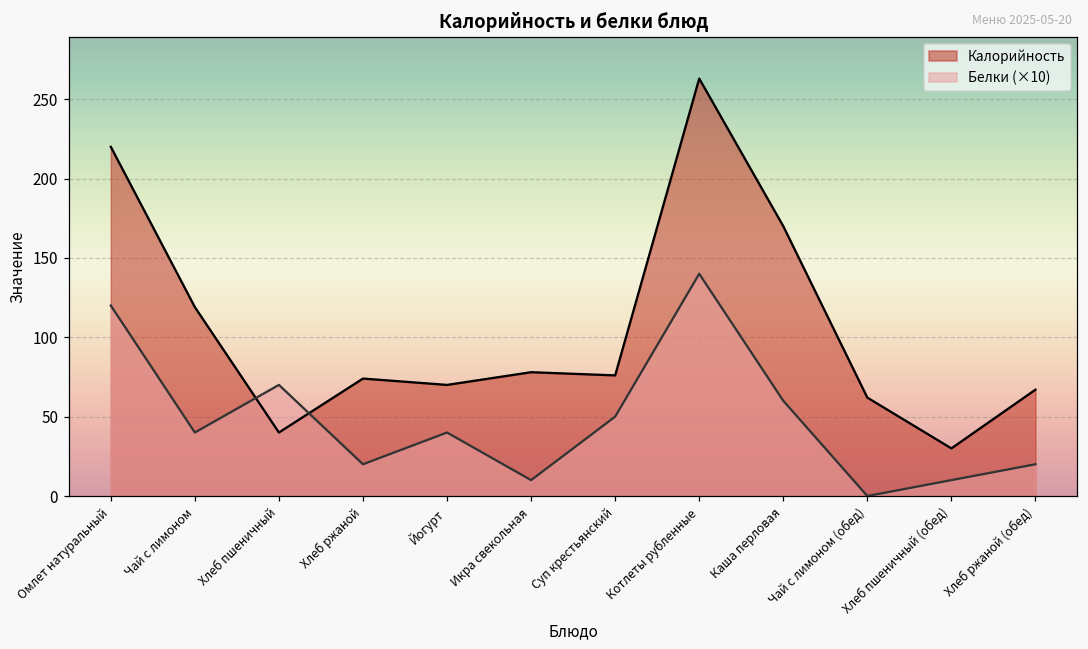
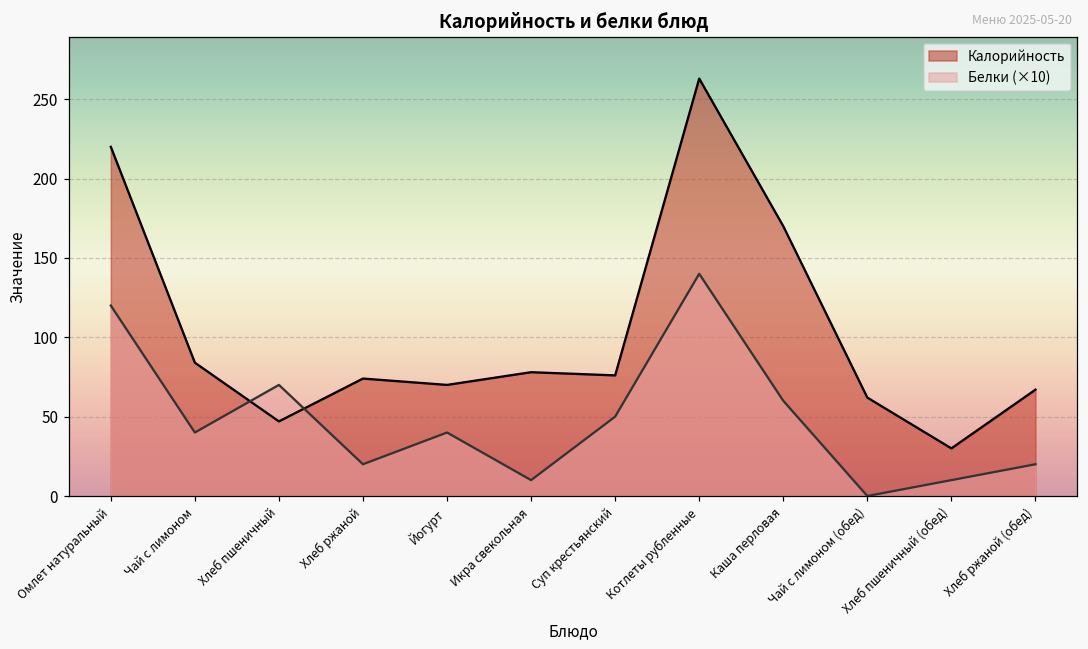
Калорийность, Чай с лимоном: 119 -> 84
Калорийность, Хлеб пшеничный: 40 -> 47
